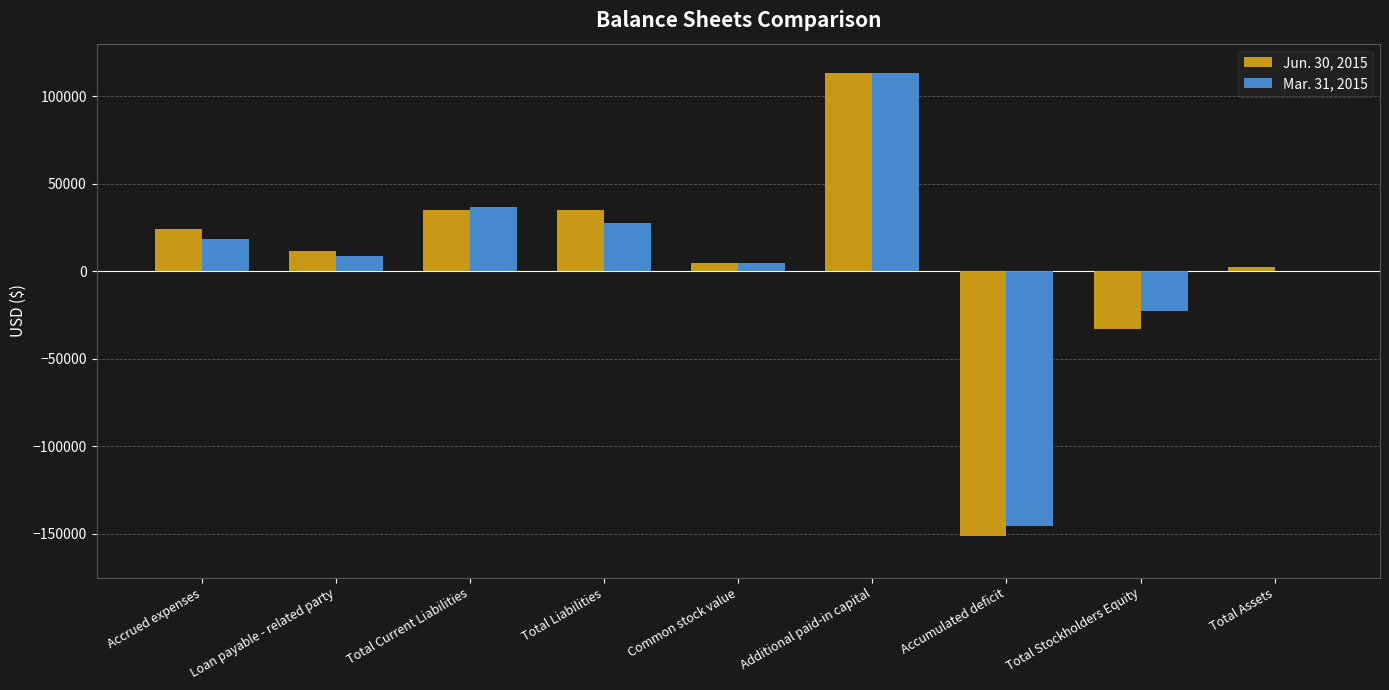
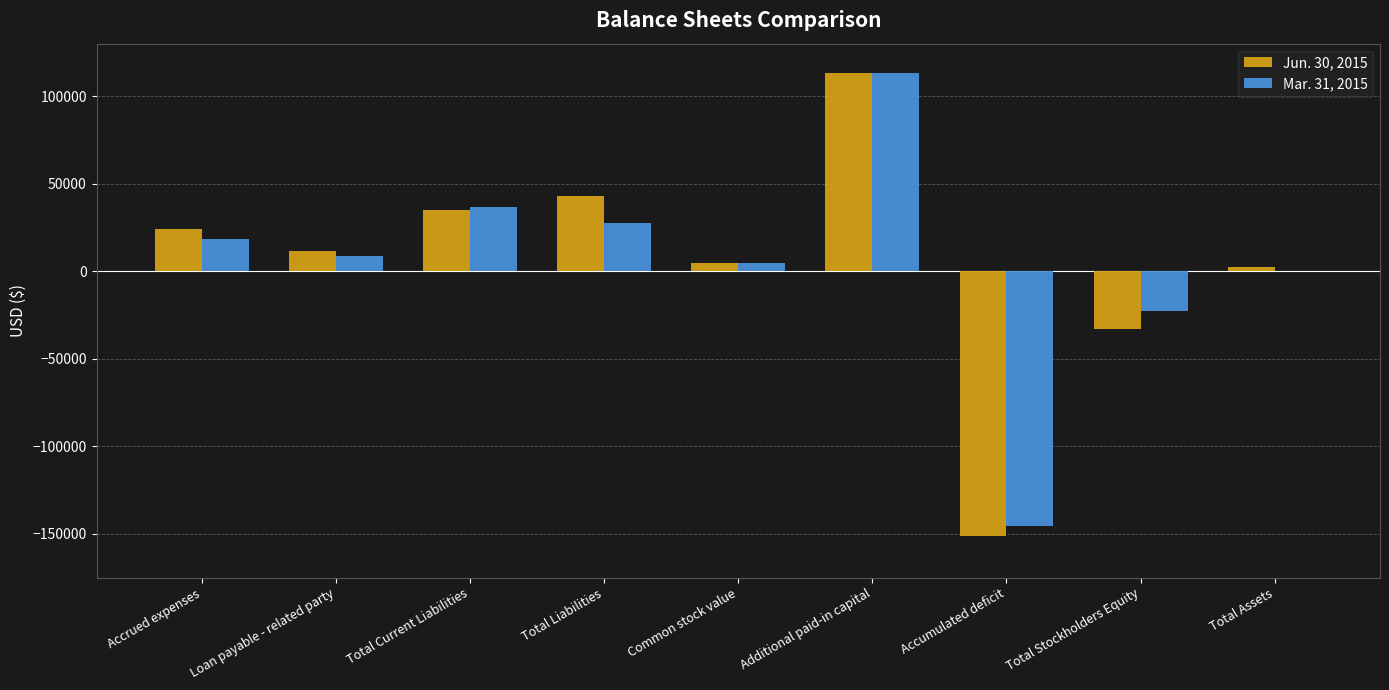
Jun. 30, 2015, Total Liabilities: 35000 -> 43000
